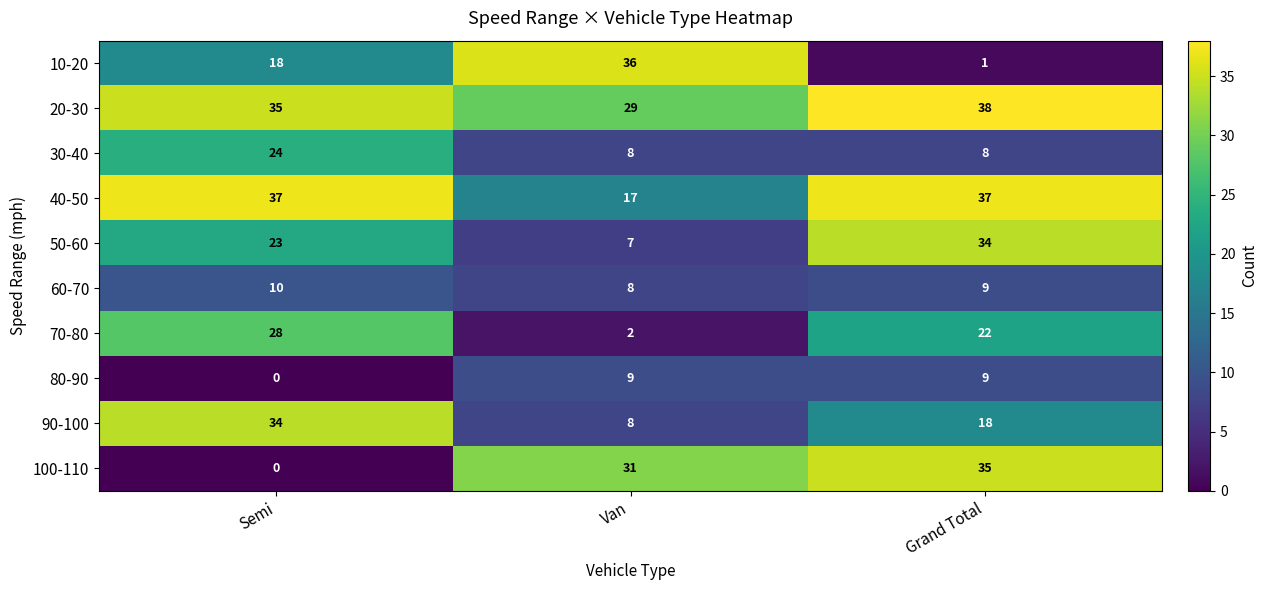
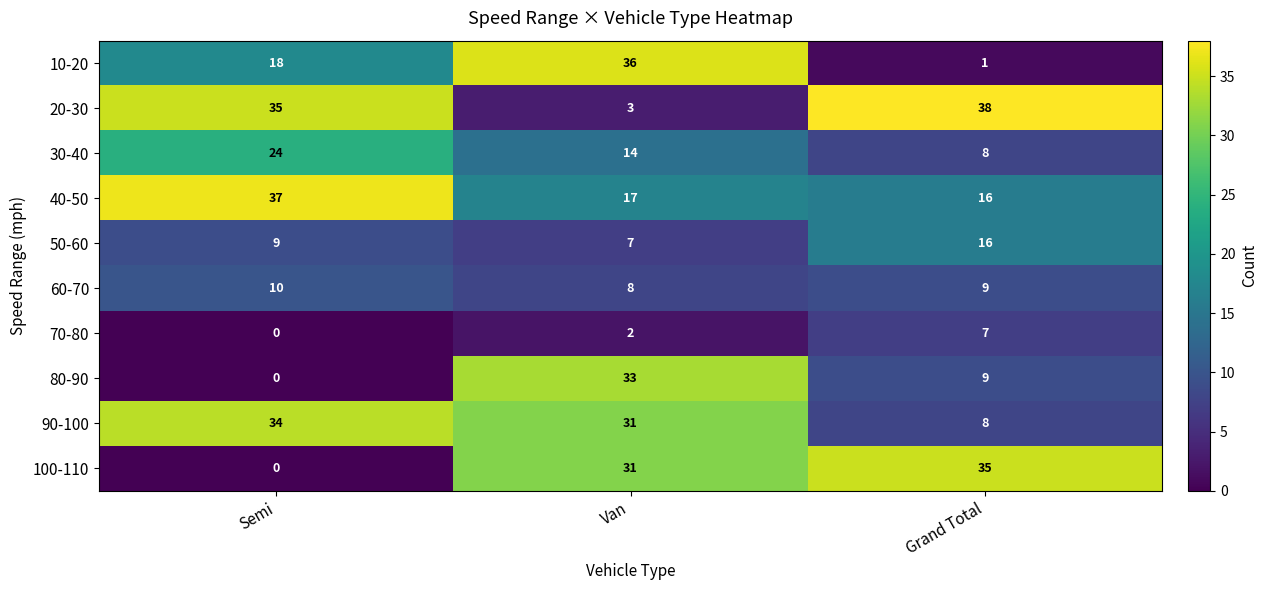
20-30, Van: 29 -> 3
30-40, Van: 8 -> 14
40-50, Grand Total: 37 -> 16
50-60, Semi: 23 -> 9
50-60, Grand Total: 34 -> 16
70-80, Semi: 28 -> 0
70-80, Grand Total: 22 -> 7
80-90, Van: 9 -> 33
90-100, Van: 8 -> 31
90-100, Grand Total: 18 -> 8
